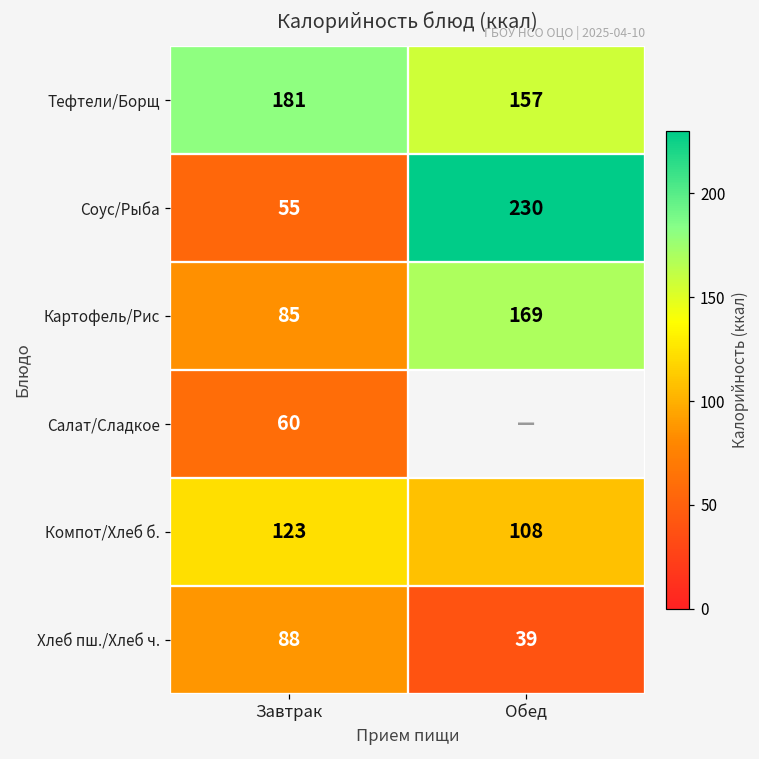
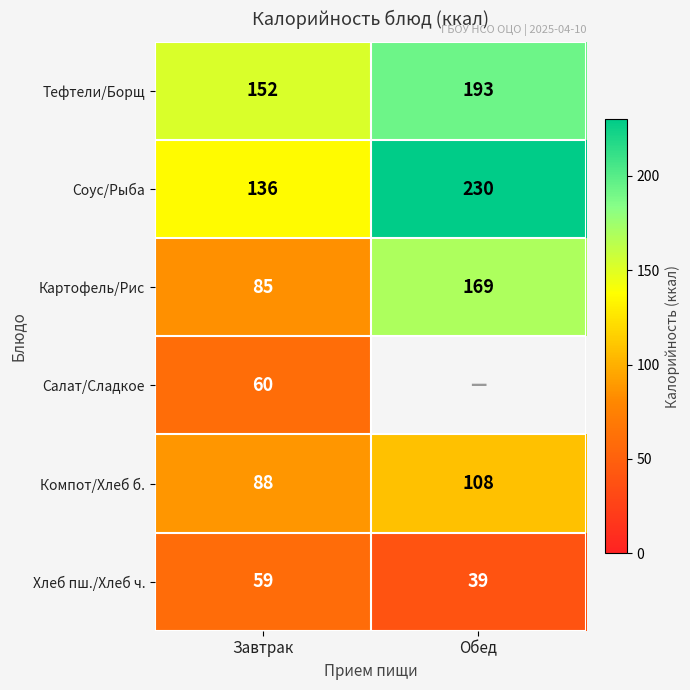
Тефтели/Борщ, Завтрак: 181 -> 152
Тефтели/Борщ, Обед: 157 -> 193
Соус/Рыба, Завтрак: 55 -> 136
Компот/Хлеб б., Завтрак: 123 -> 88
Хлеб пш./Хлеб ч., Завтрак: 88 -> 59
